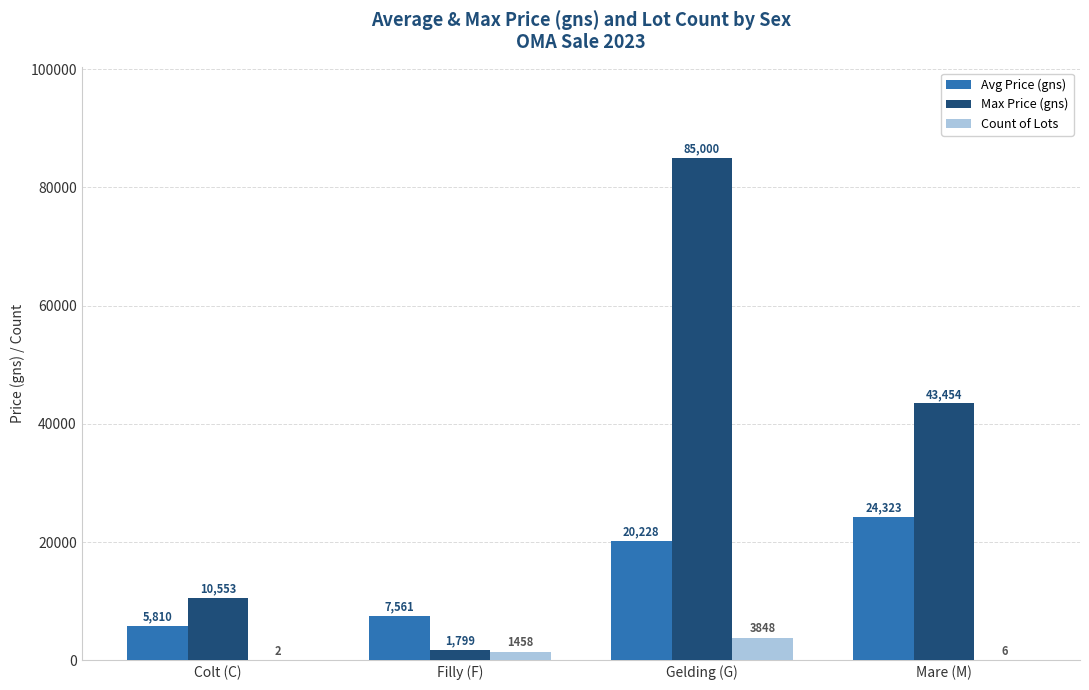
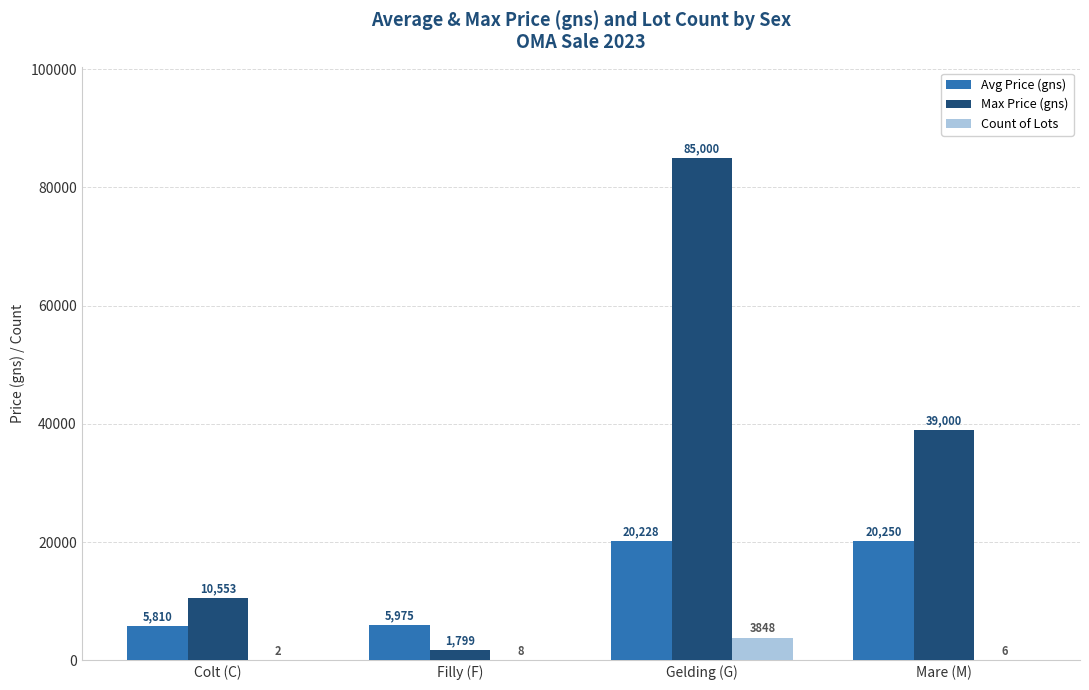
Avg Price (gns), Filly (F): 7,561 -> 5,975
Count of Lots, Filly (F): 1458 -> 8
Avg Price (gns), Mare (M): 24,323 -> 20,250
Max Price (gns), Mare (M): 43,454 -> 39,000
